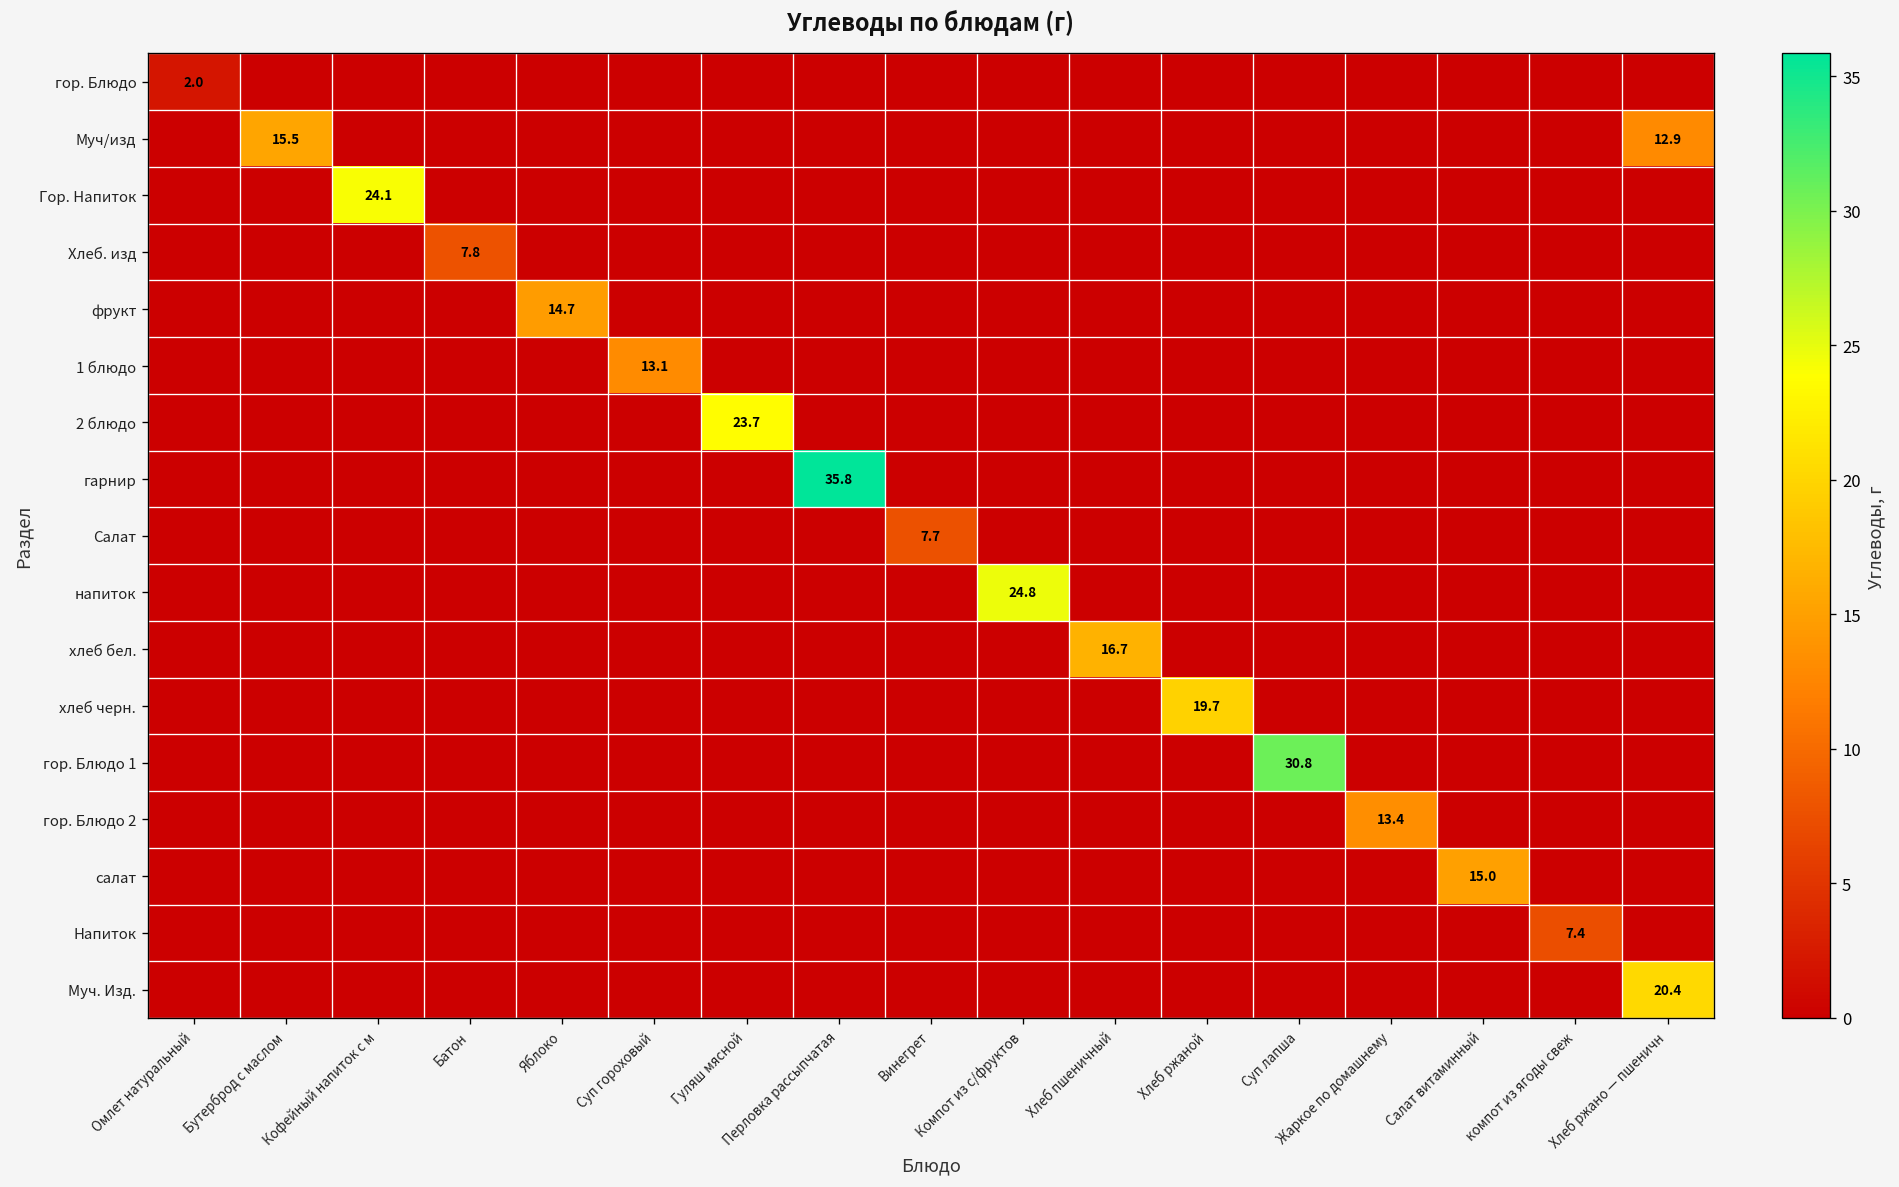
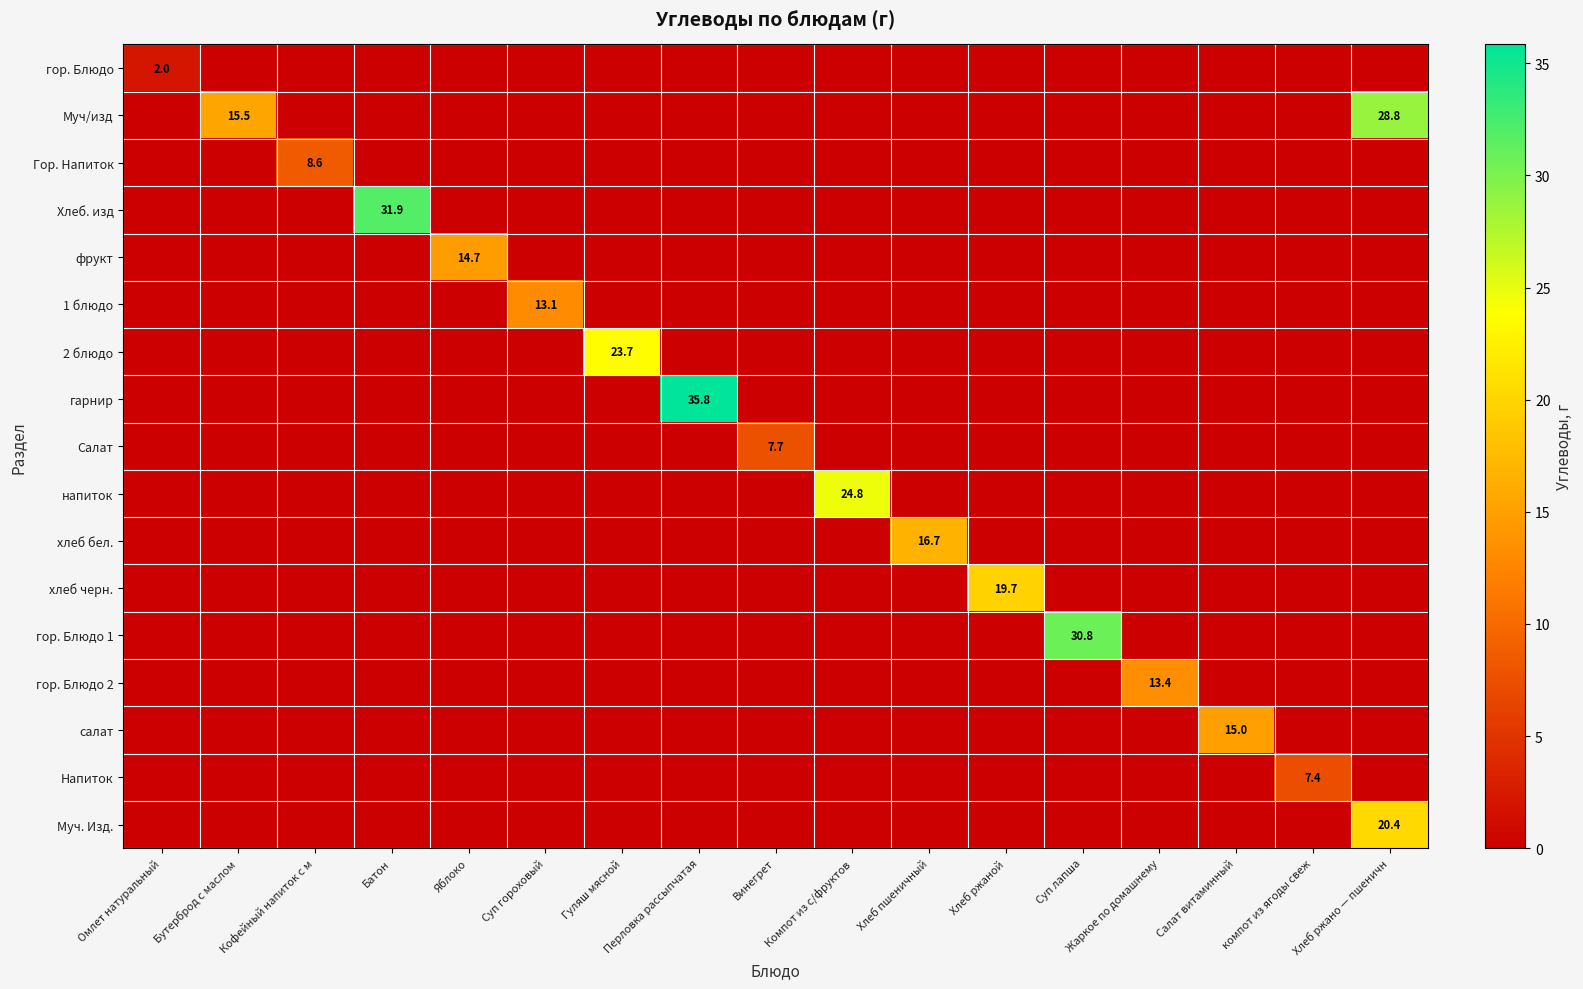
Муч/изд, Хлеб ржано — пшеничн: 12.9 -> 28.8
Гор. Напиток, Кофейный напиток с м: 24.1 -> 8.6
Хлеб. изд, Батон: 7.8 -> 31.9
